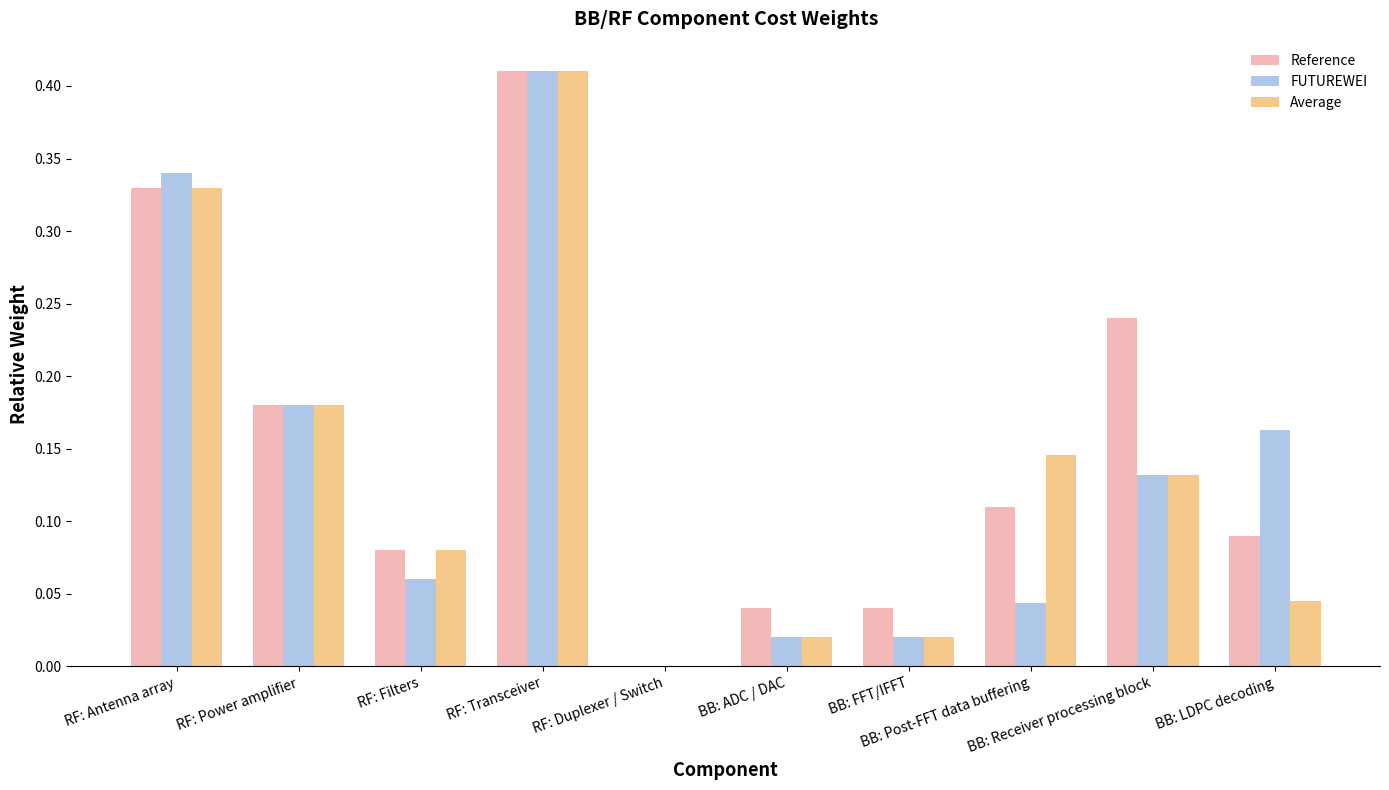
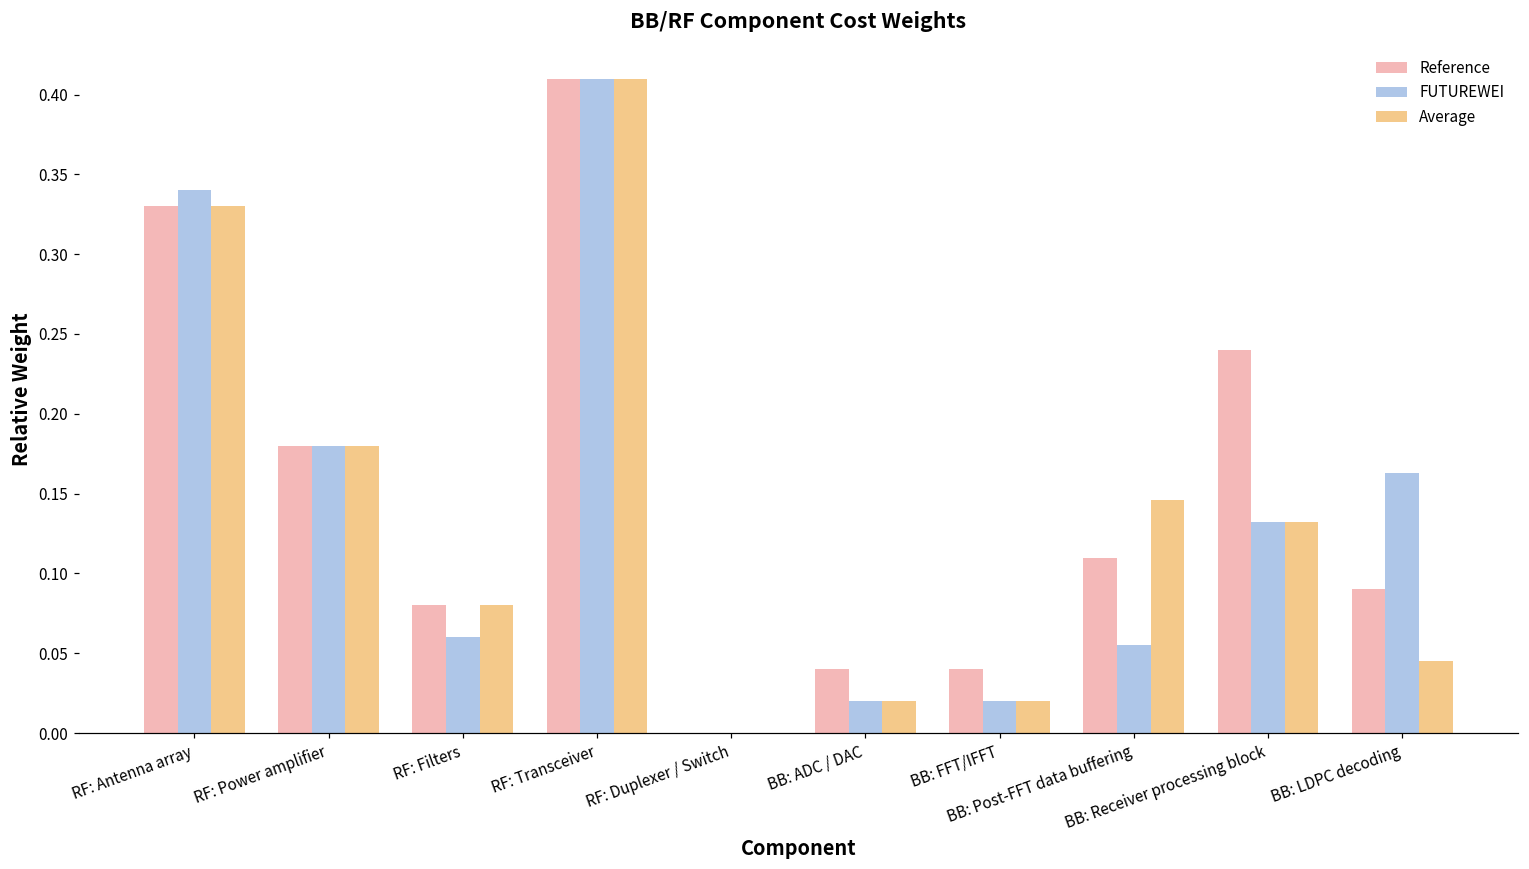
FUTUREWEI, BB: Post-FFT data buffering: 0.044 -> 0.055
